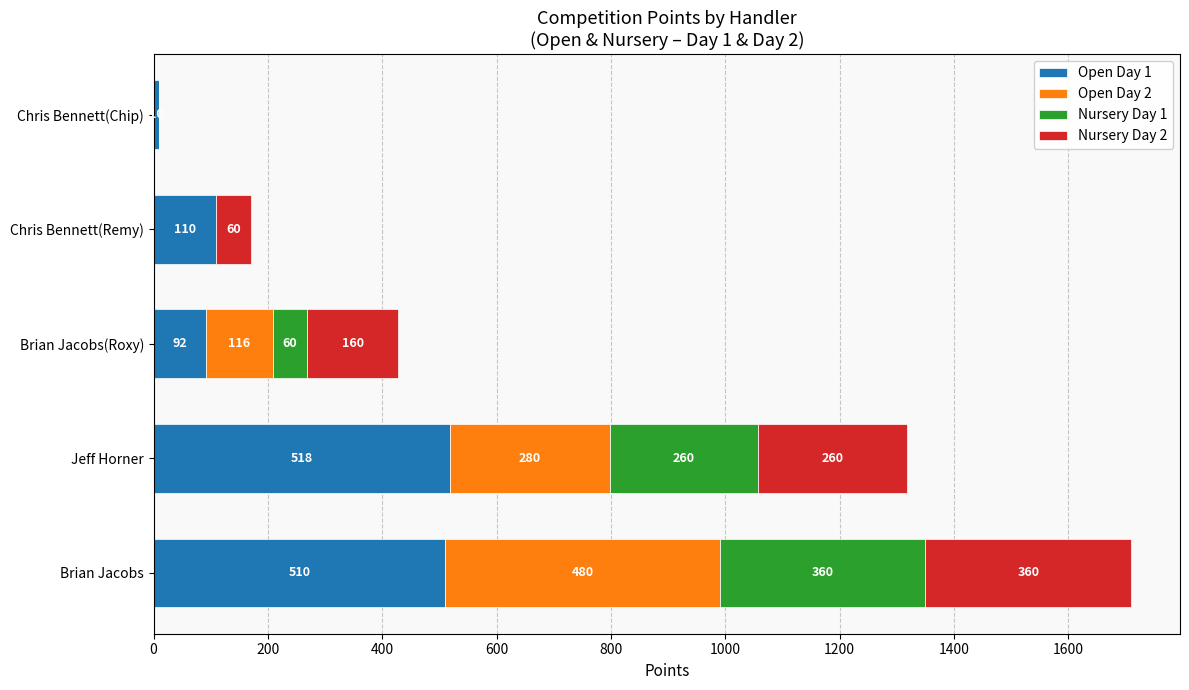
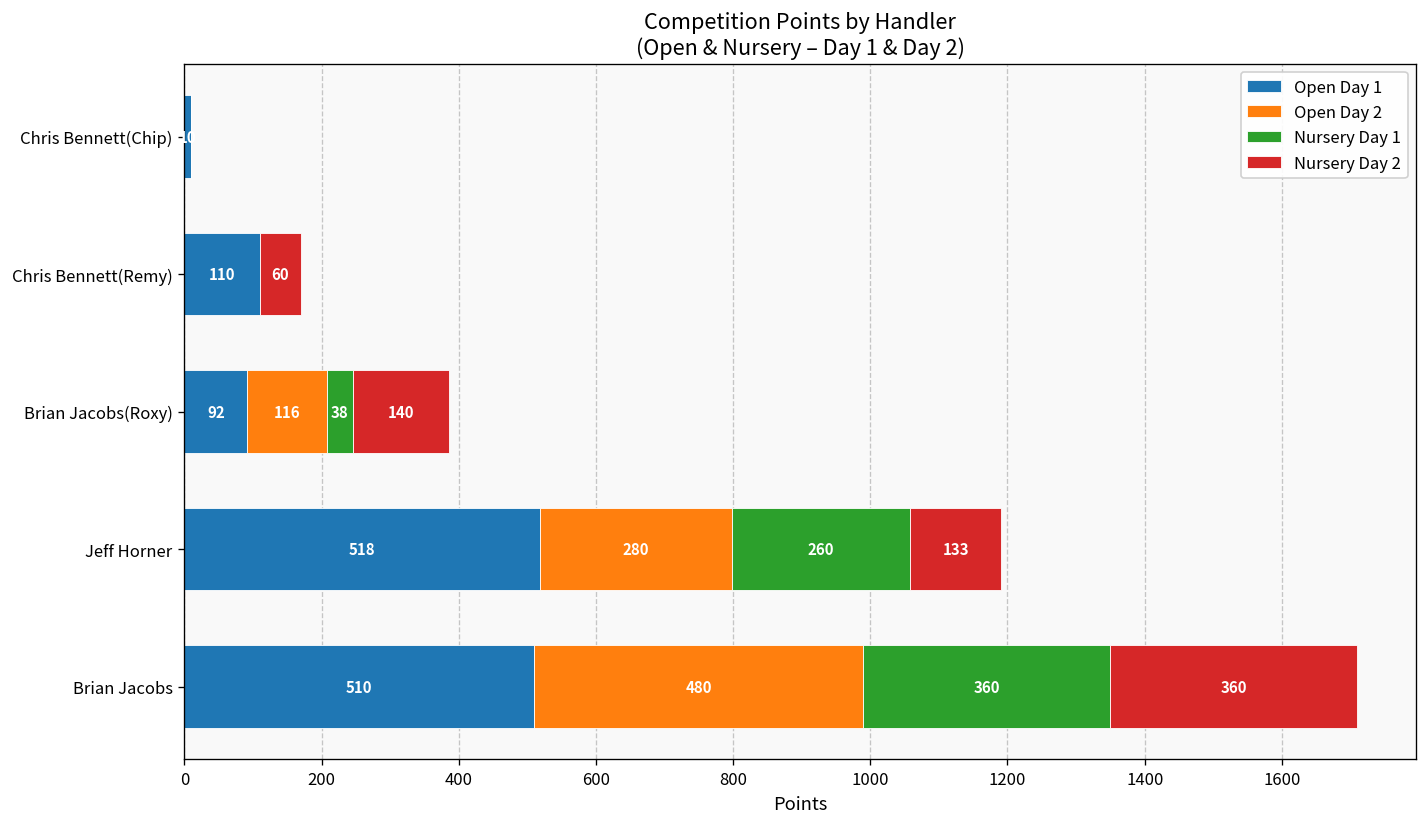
Nursery Day 1, Brian Jacobs(Roxy): 60 -> 38
Nursery Day 2, Brian Jacobs(Roxy): 160 -> 140
Nursery Day 2, Jeff Horner: 260 -> 133
